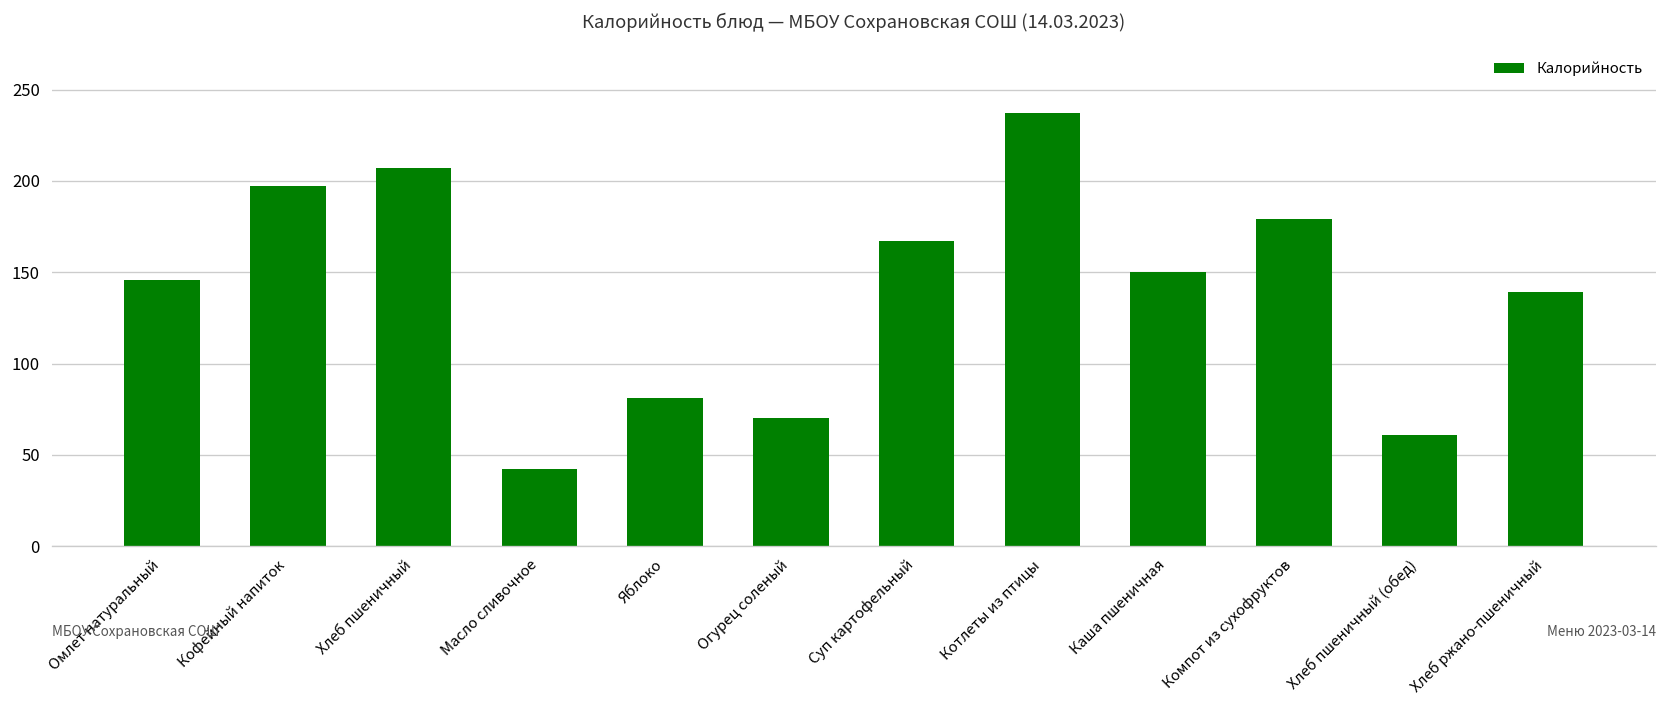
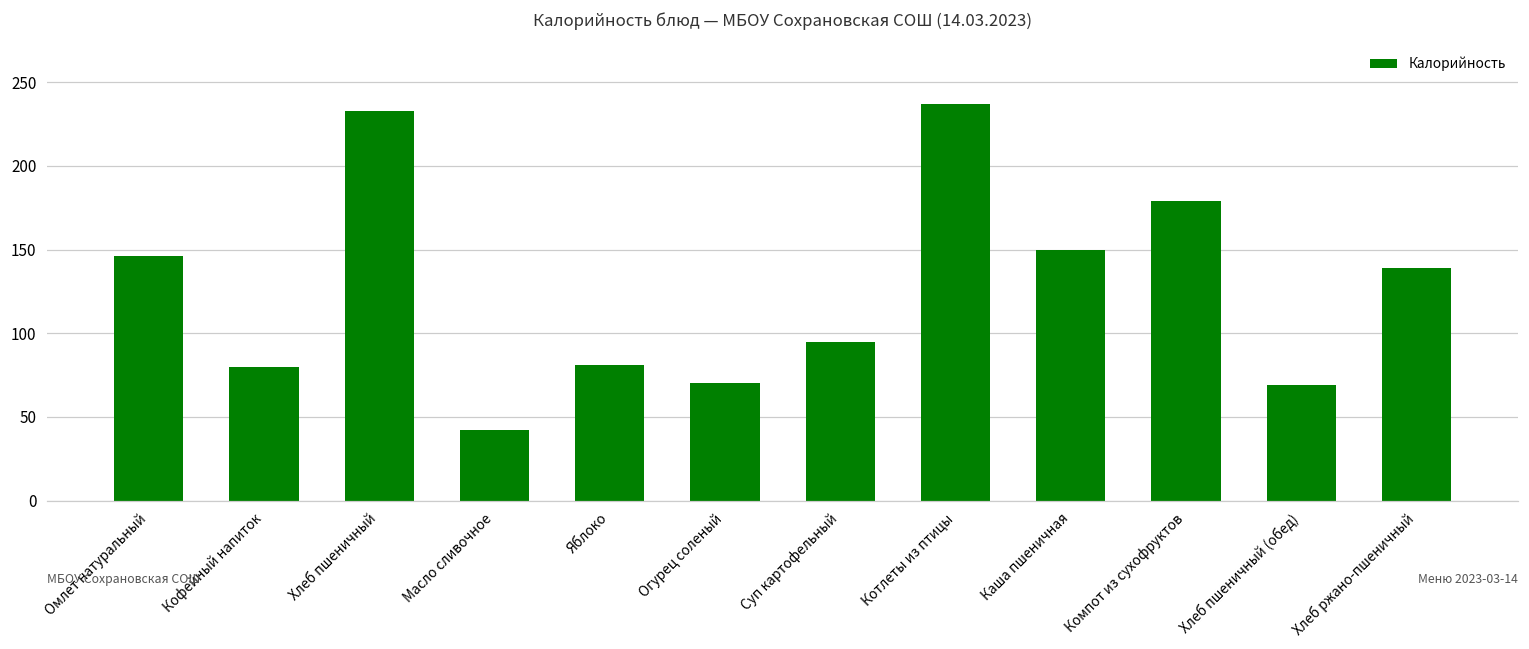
Кофейный напиток: 197 -> 80
Хлеб пшеничный: 207 -> 233
Суп картофельный: 167 -> 95
Хлеб пшеничный (обед): 61 -> 69
